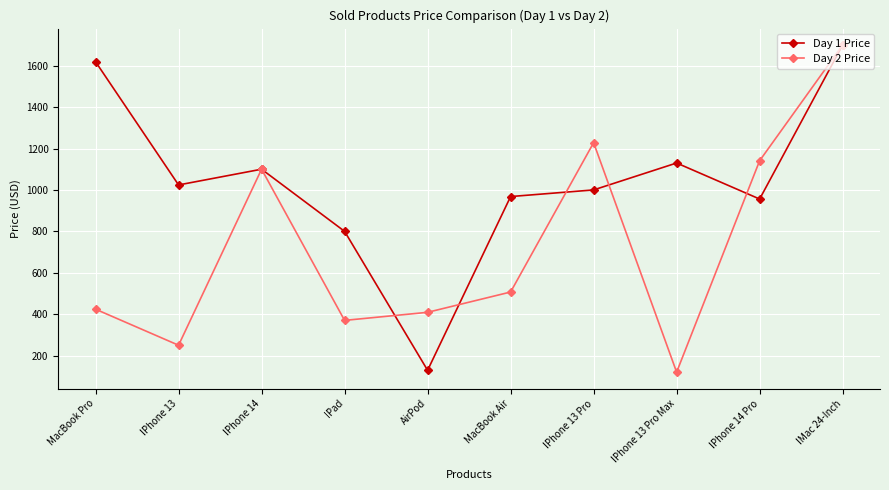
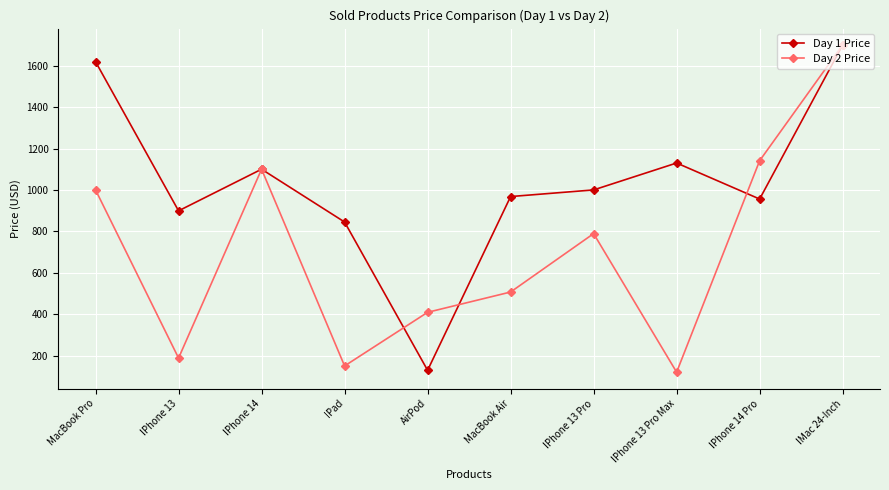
Day 2 Price, MacBook Pro: 420 -> 1000
Day 1 Price, IPhone 13: 1020 -> 900
Day 2 Price, IPhone 13: 250 -> 190
Day 1 Price, IPad: 800 -> 850
Day 2 Price, IPad: 370 -> 150
Day 2 Price, IPhone 13 Pro: 1230 -> 790
